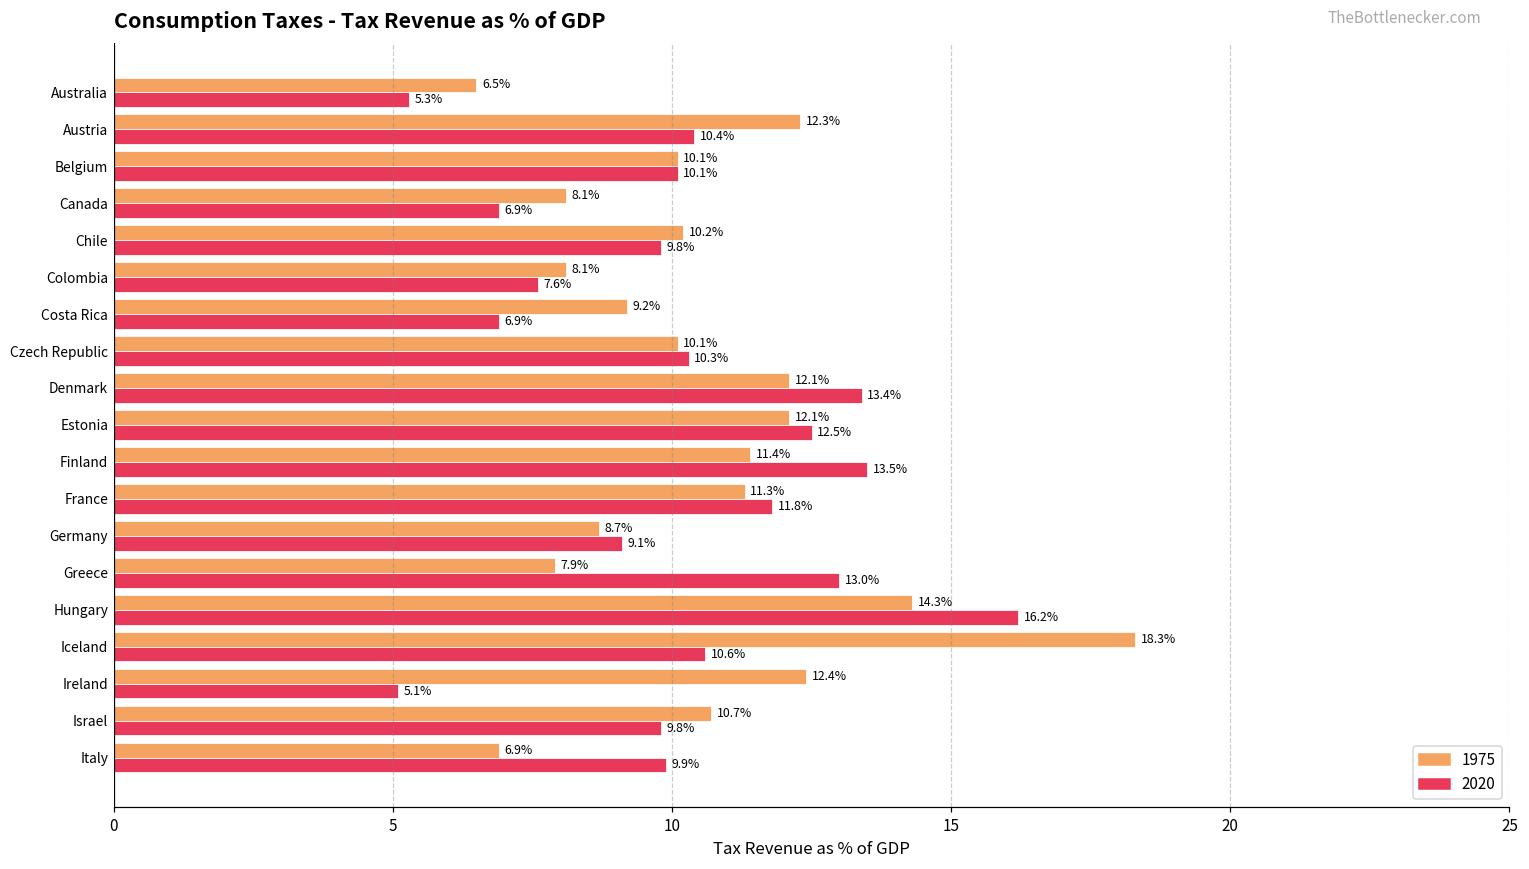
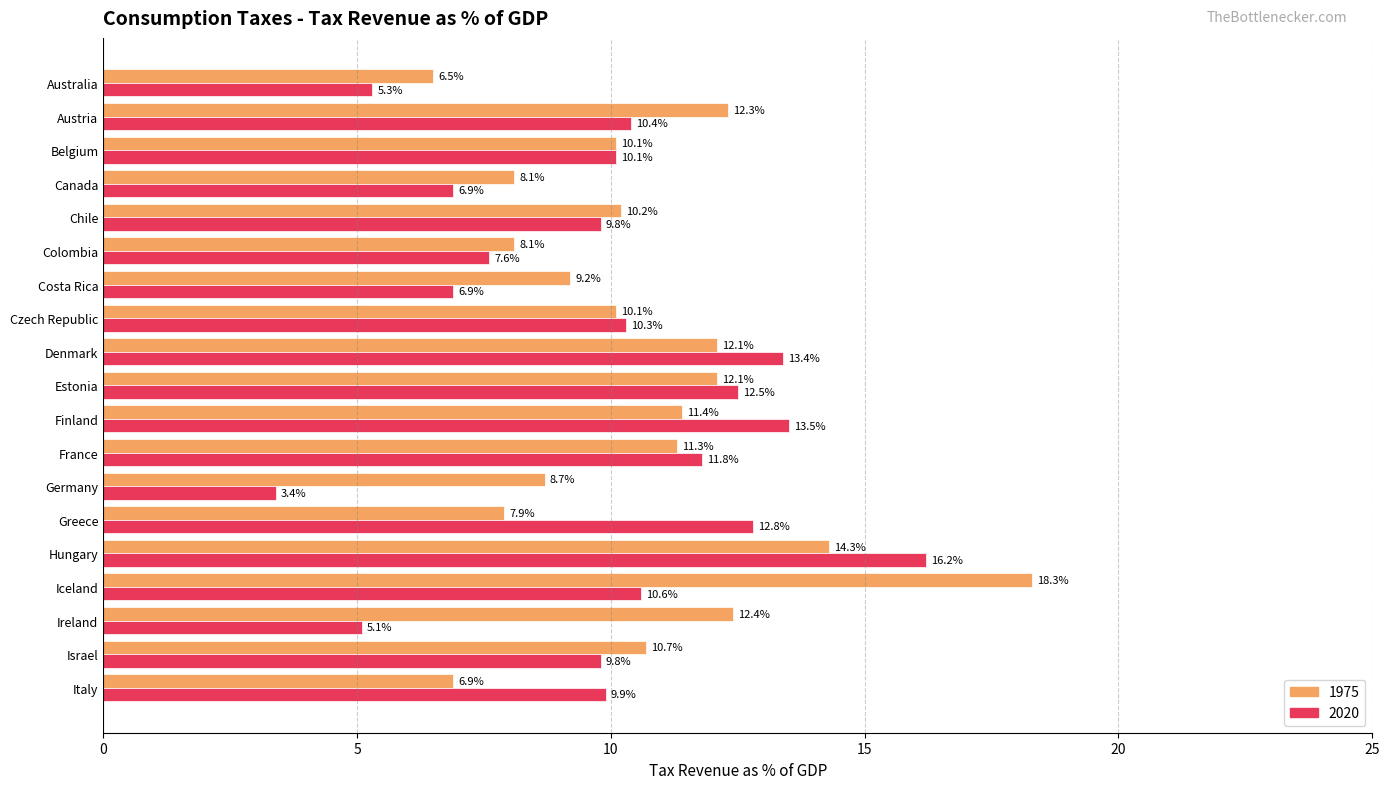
2020, Germany: 9.1% -> 3.4%
2020, Greece: 13.0% -> 12.8%
